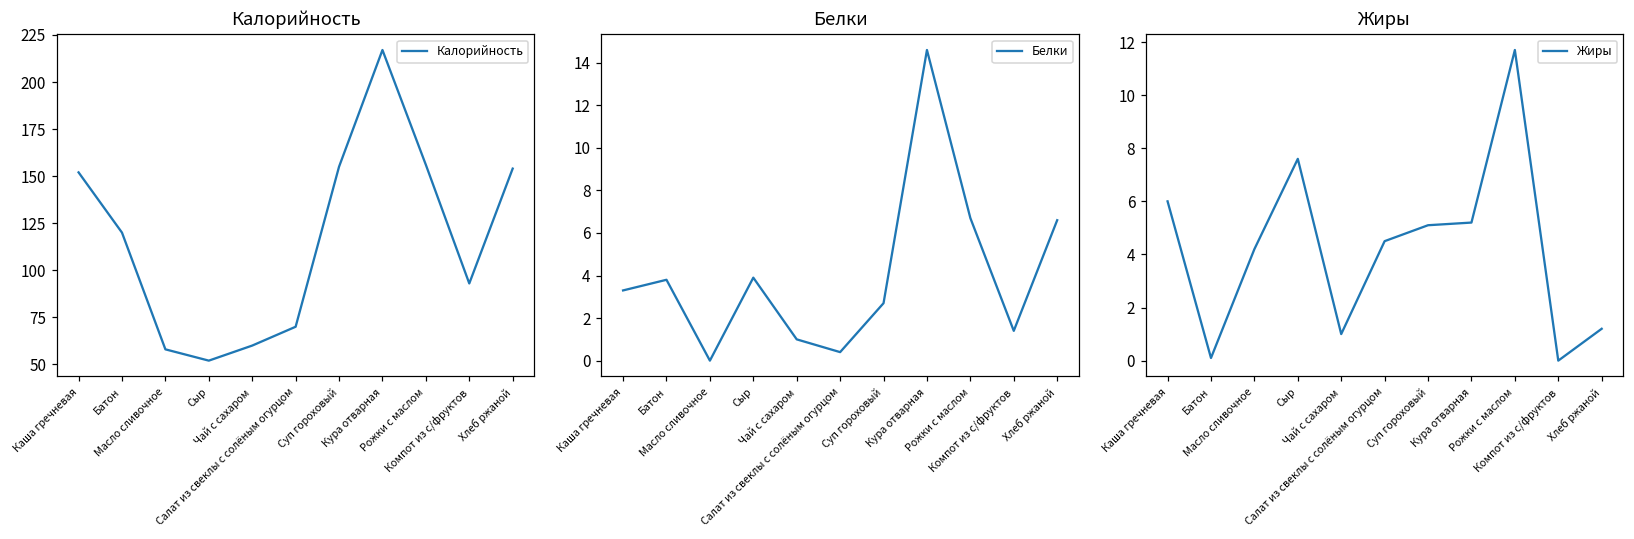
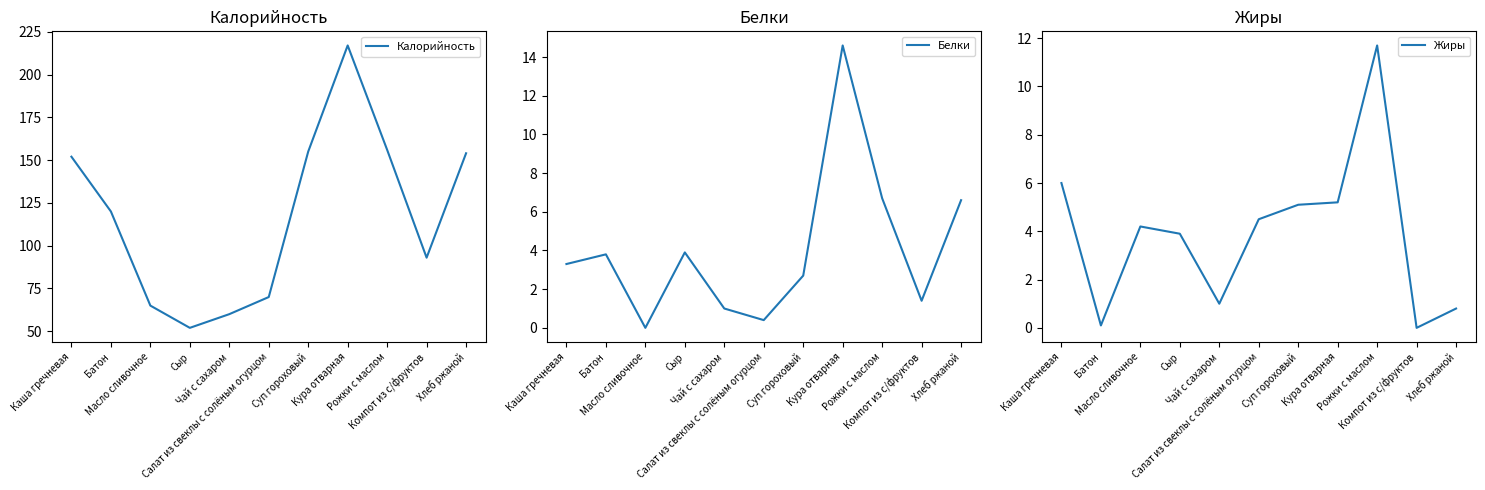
Калорийность, Масло сливочное: 58 -> 65
Жиры, Сыр: 7.6 -> 3.9
Жиры, Хлеб ржаной: 1.2 -> 0.8
